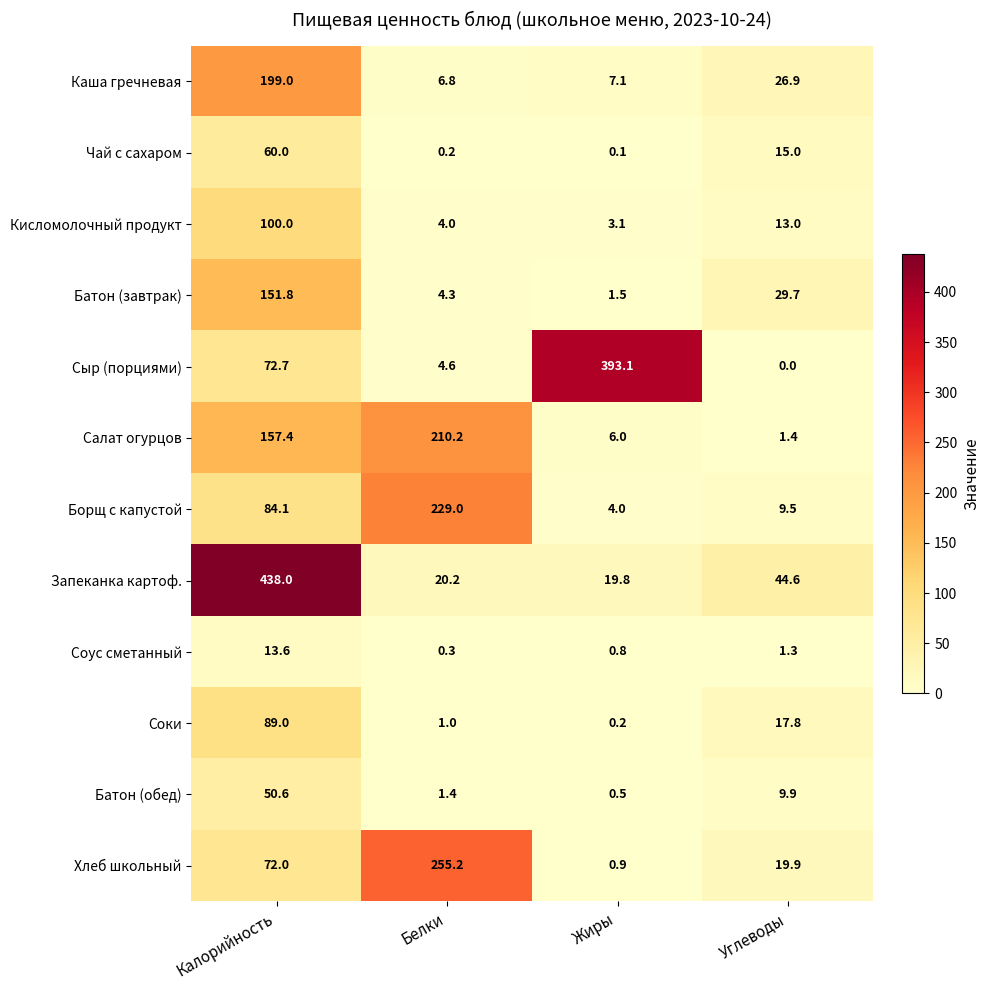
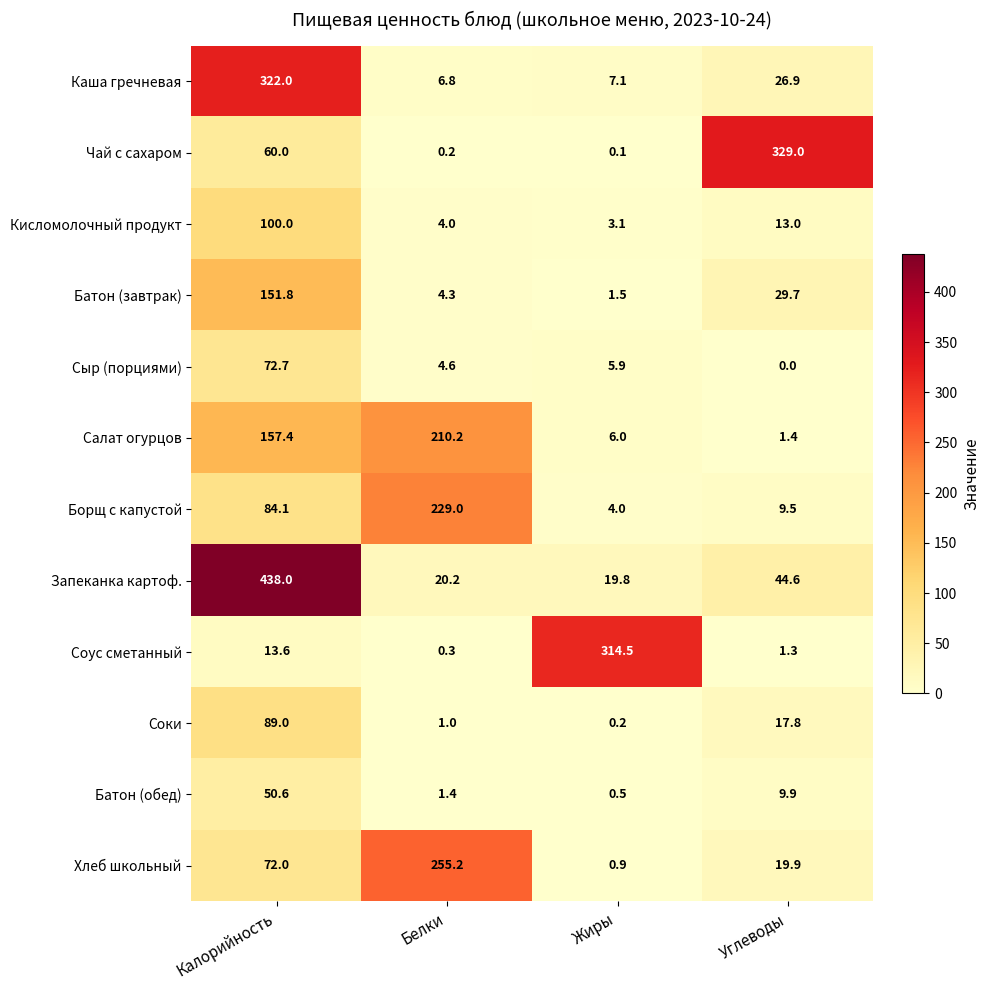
Каша гречневая, Калорийность: 199.0 -> 322.0
Чай с сахаром, Углеводы: 15.0 -> 329.0
Сыр (порциями), Жиры: 393.1 -> 5.9
Соус сметанный, Жиры: 0.8 -> 314.5
